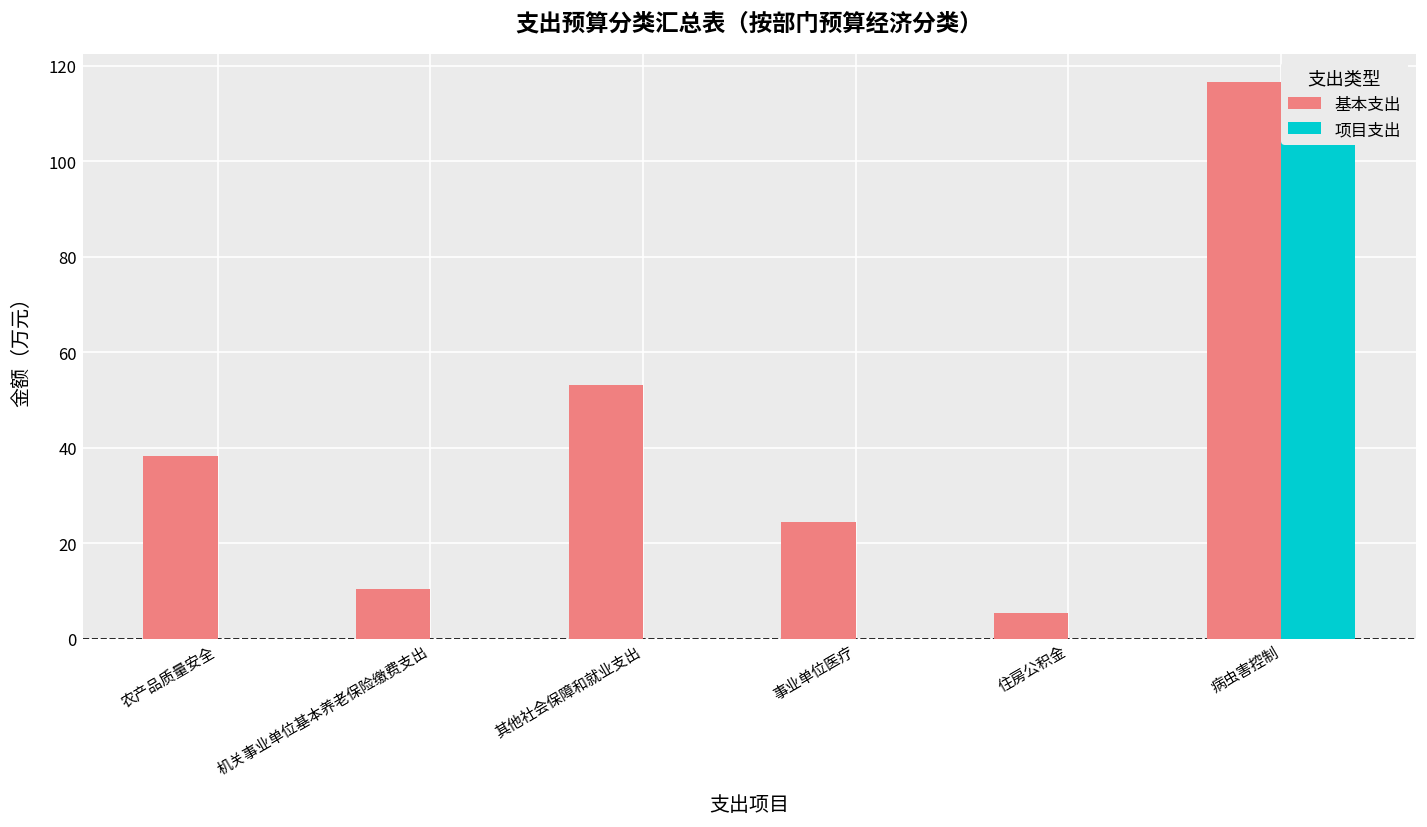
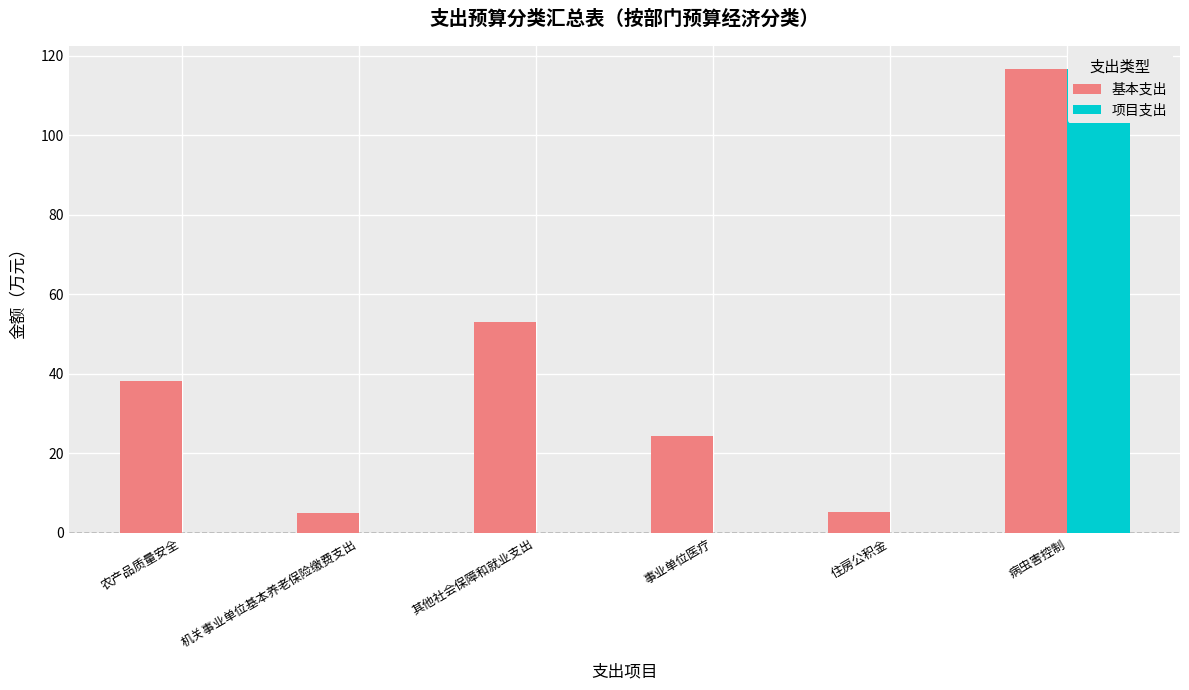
基本支出, 机关事业单位基本养老保险缴费支出: 10 -> 5
